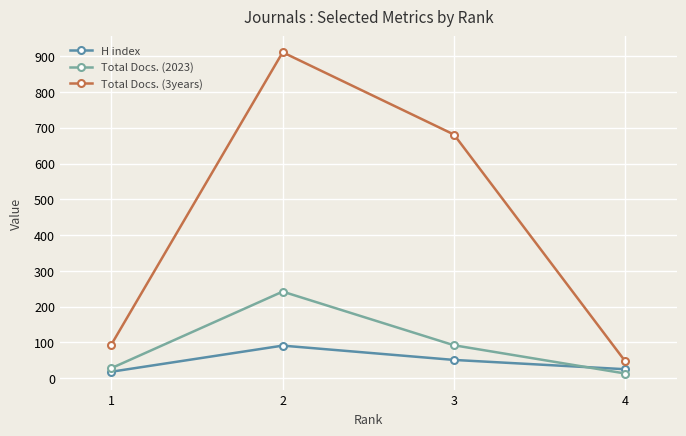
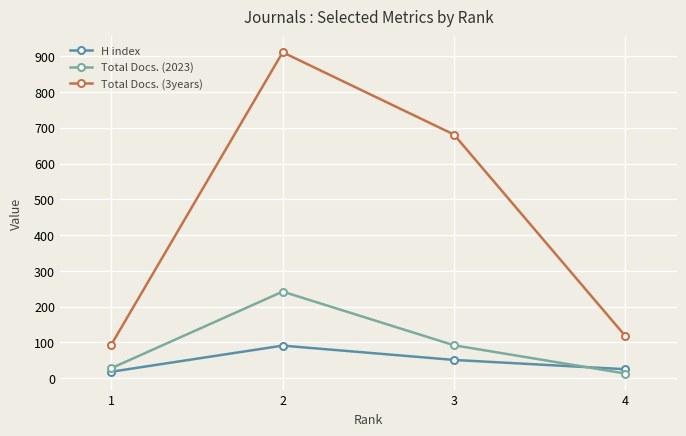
Total Docs. (3years), 4: 50 -> 120
